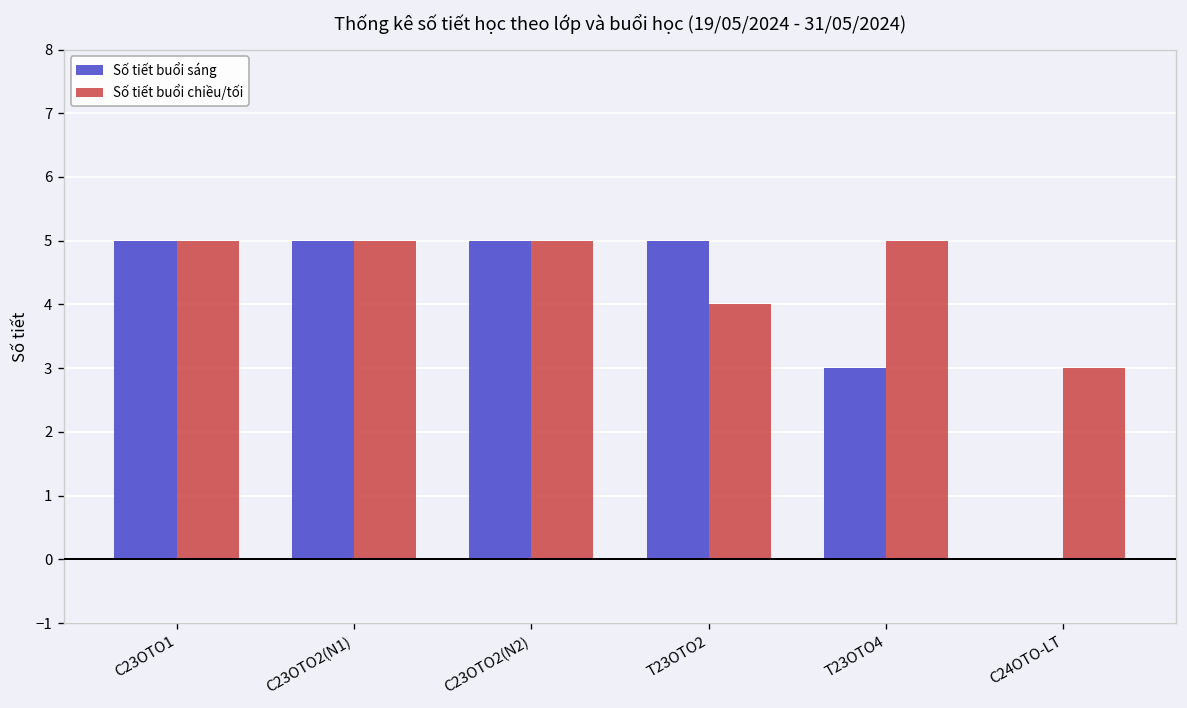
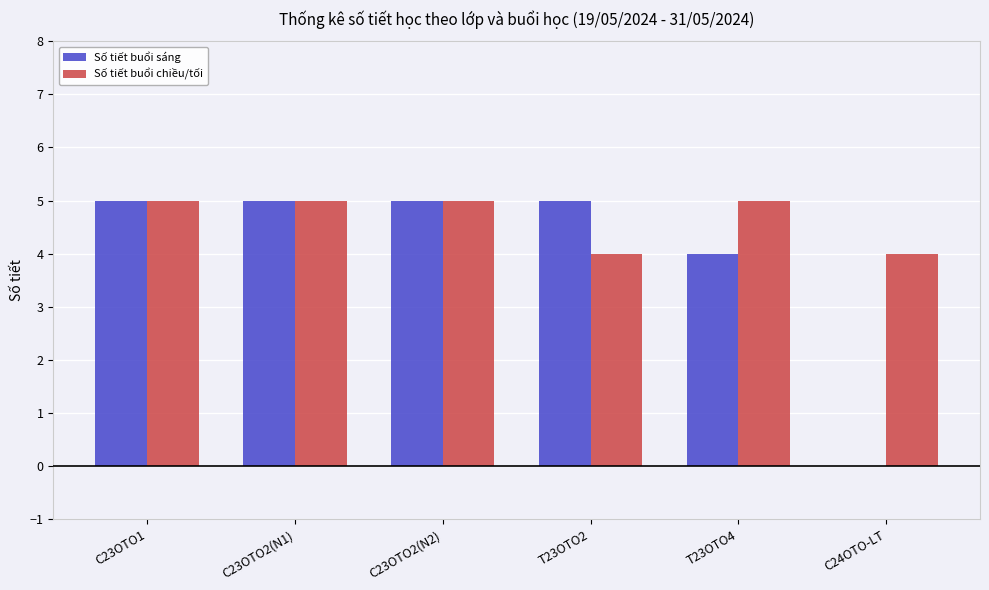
Số tiết buổi sáng, T23OTO4: 3 -> 4
Số tiết buổi chiều/tối, C24OTO-LT: 3 -> 4
